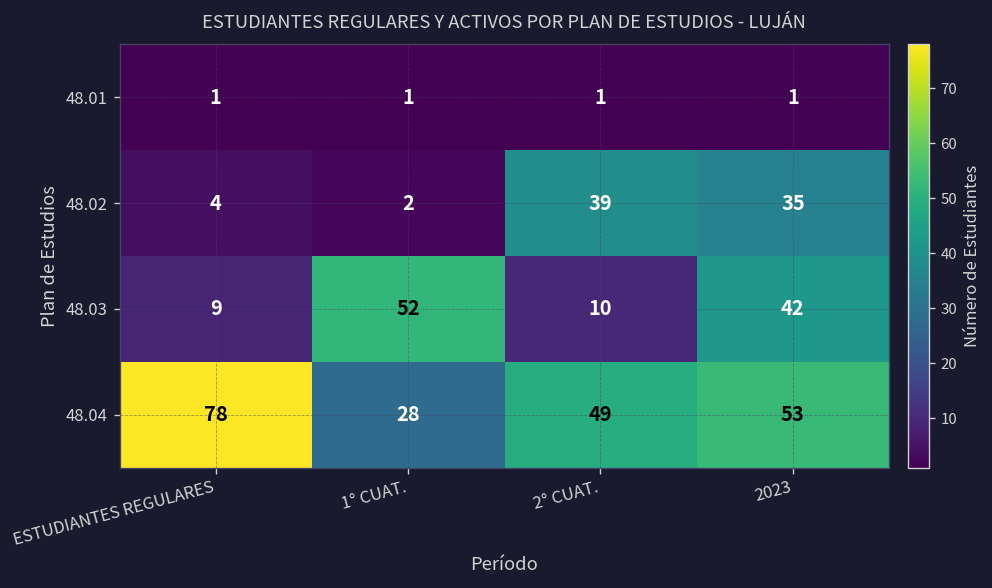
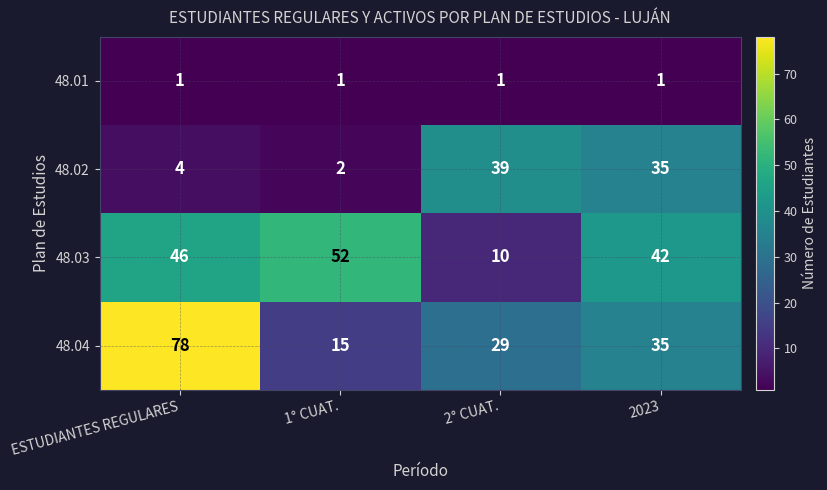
48.03, ESTUDIANTES REGULARES: 9 -> 46
48.04, 1° CUAT.: 28 -> 15
48.04, 2° CUAT.: 49 -> 29
48.04, 2023: 53 -> 35
